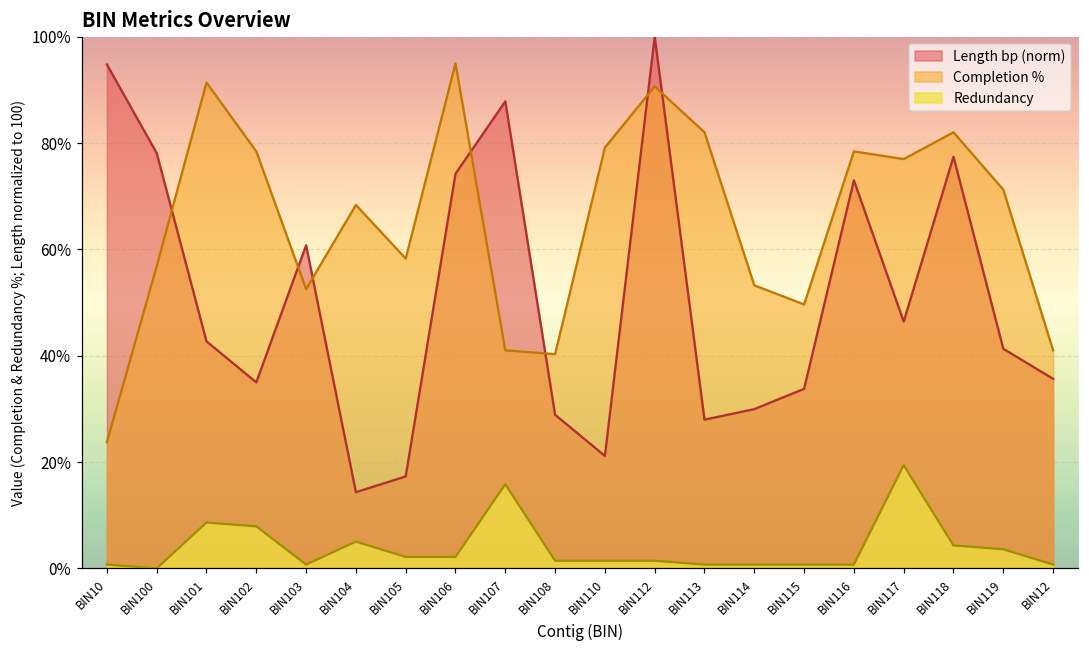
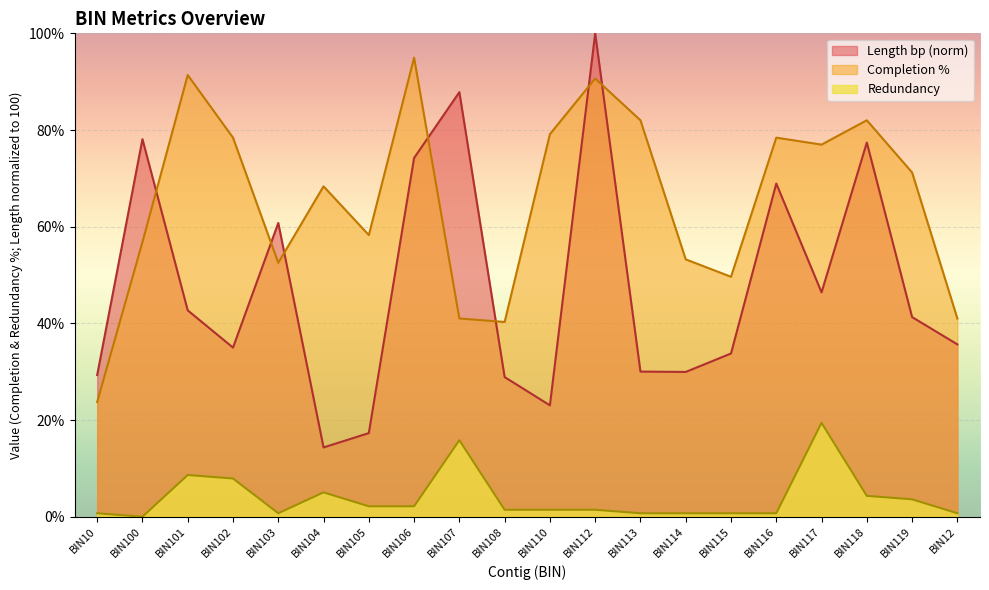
Length bp (norm), BIN10: 95% -> 29%
Length bp (norm), BIN110: 21% -> 23%
Length bp (norm), BIN113: 28% -> 30%
Length bp (norm), BIN116: 73% -> 69%
